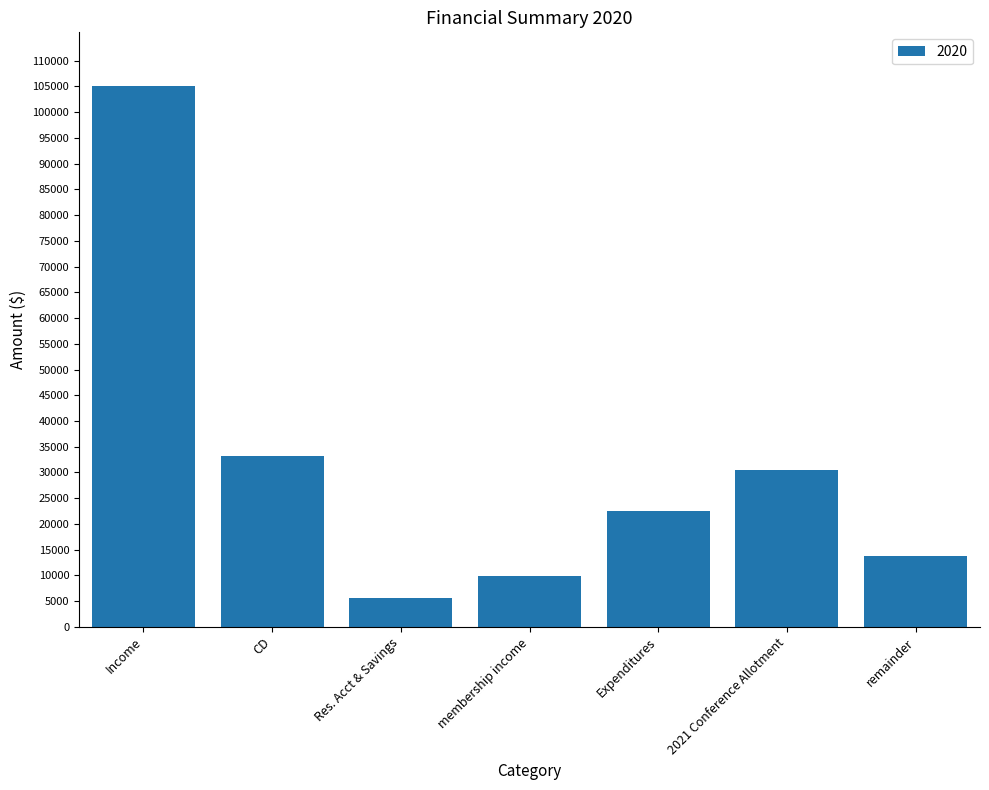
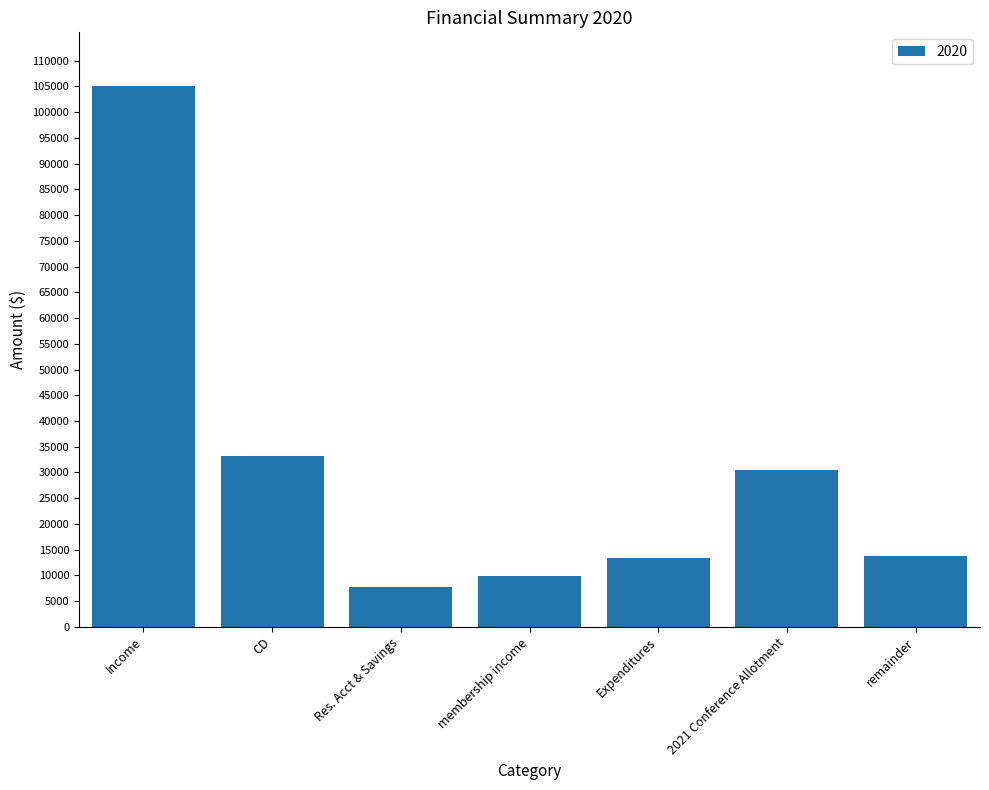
Res. Acct & Savings: 6000 -> 8000
Expenditures: 23000 -> 13000
